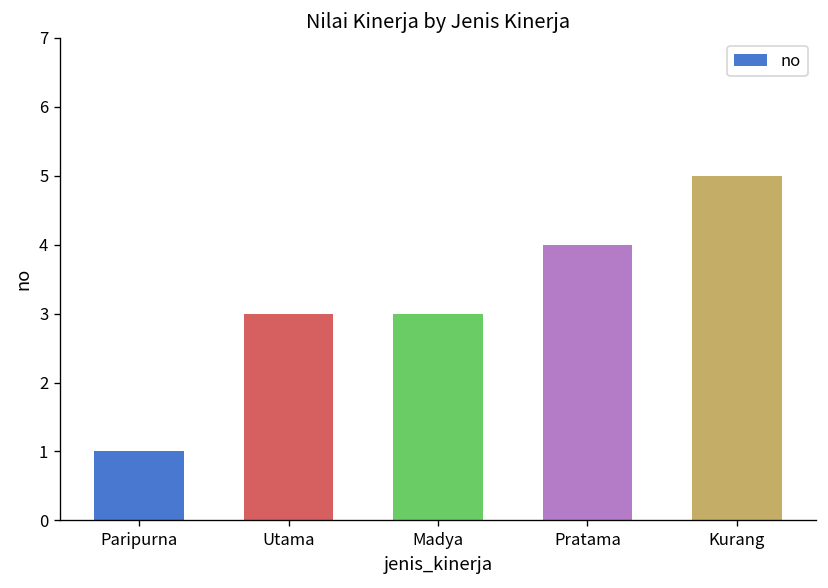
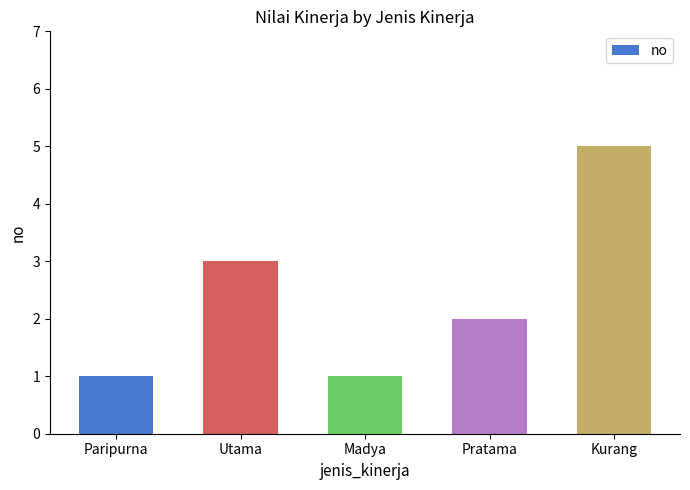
Madya: 3 -> 1
Pratama: 4 -> 2
